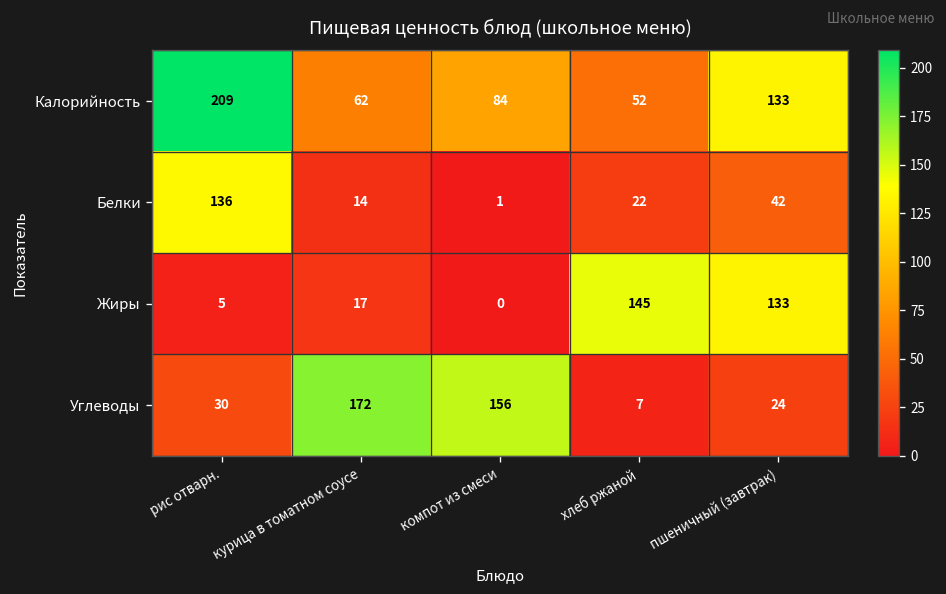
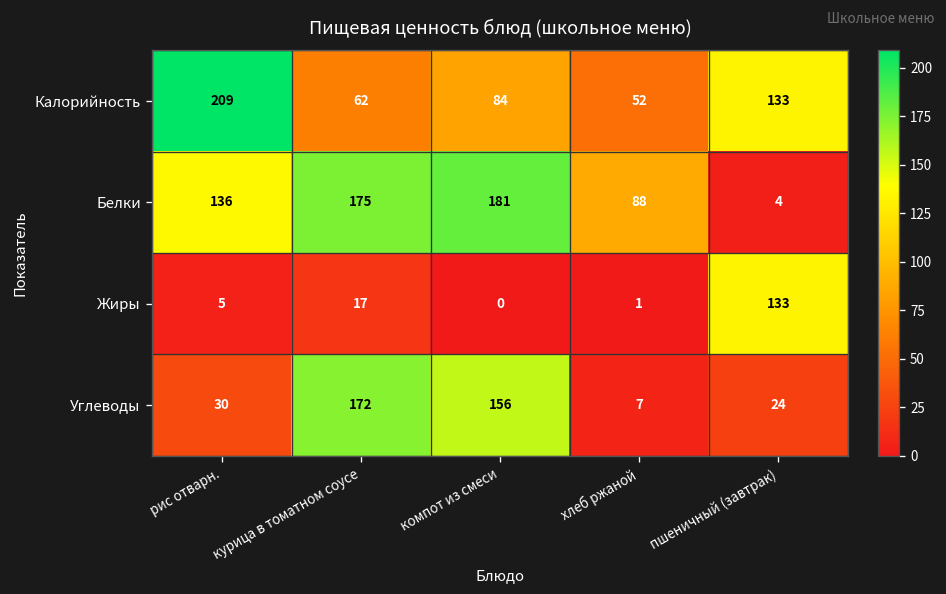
Белки, курица в томатном соусе: 14 -> 175
Белки, компот из смеси: 1 -> 181
Белки, хлеб ржаной: 22 -> 88
Белки, пшеничный (завтрак): 42 -> 4
Жиры, хлеб ржаной: 145 -> 1
